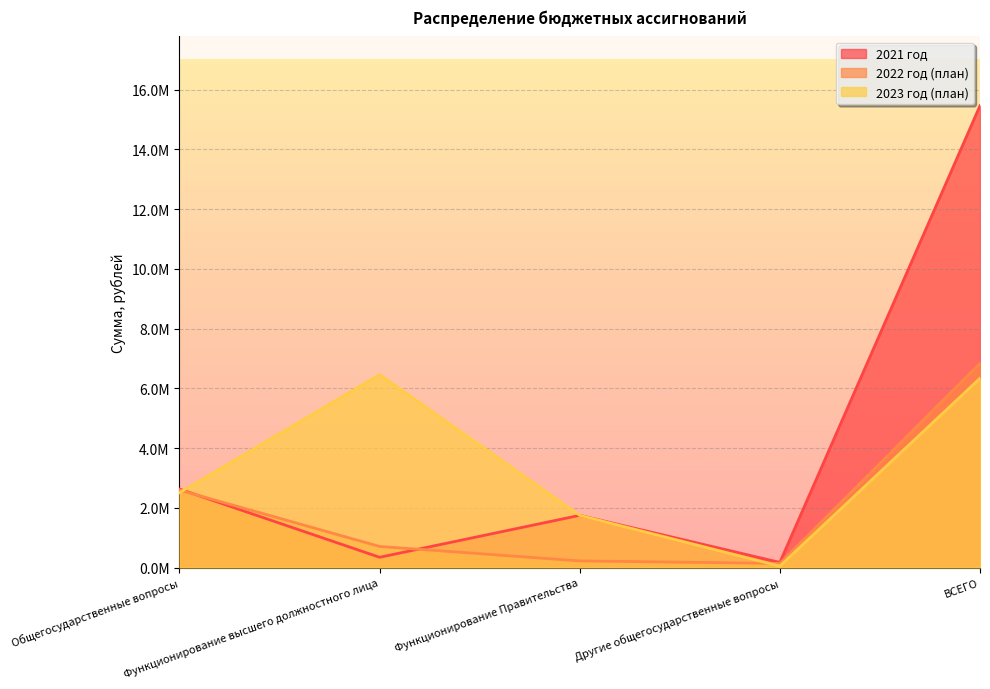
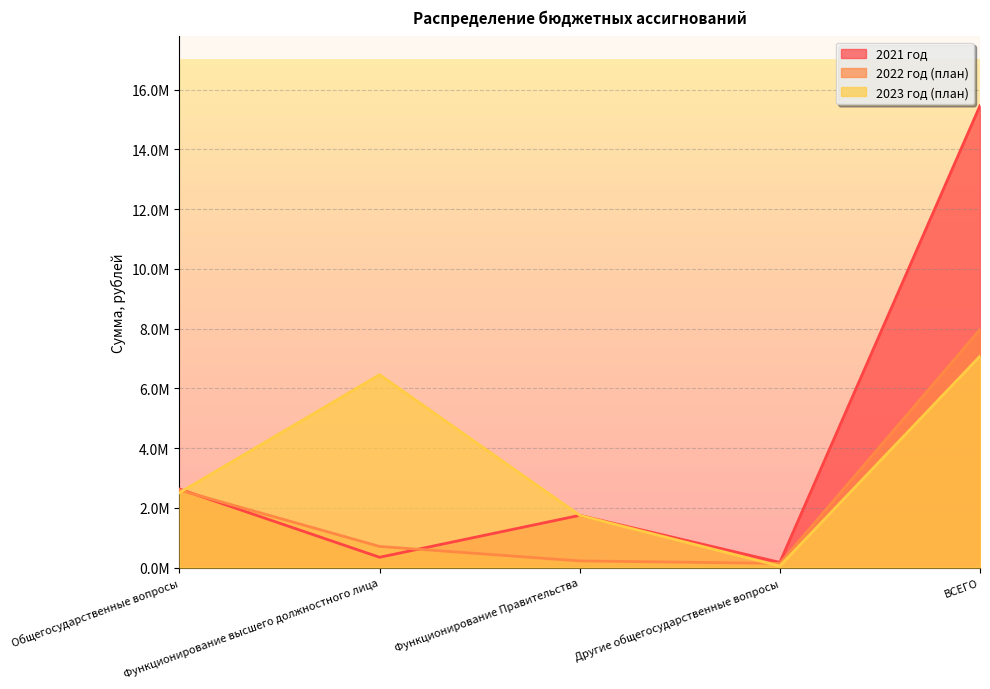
2022 год (план), ВСЕГО: 6800000 -> 8000000
2023 год (план), ВСЕГО: 6300000 -> 7100000
